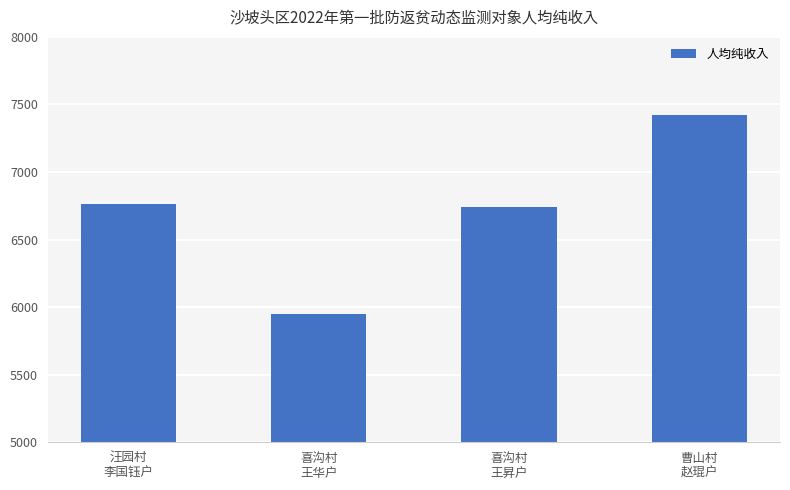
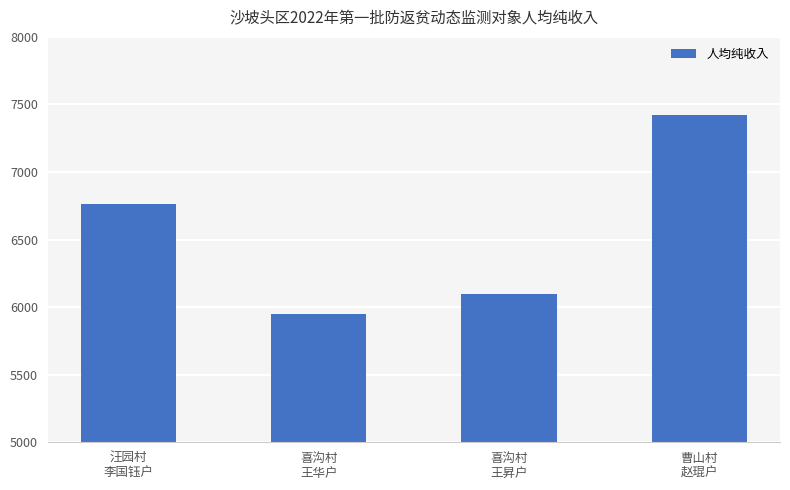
喜沟村 王昇户: 6740 -> 6100
